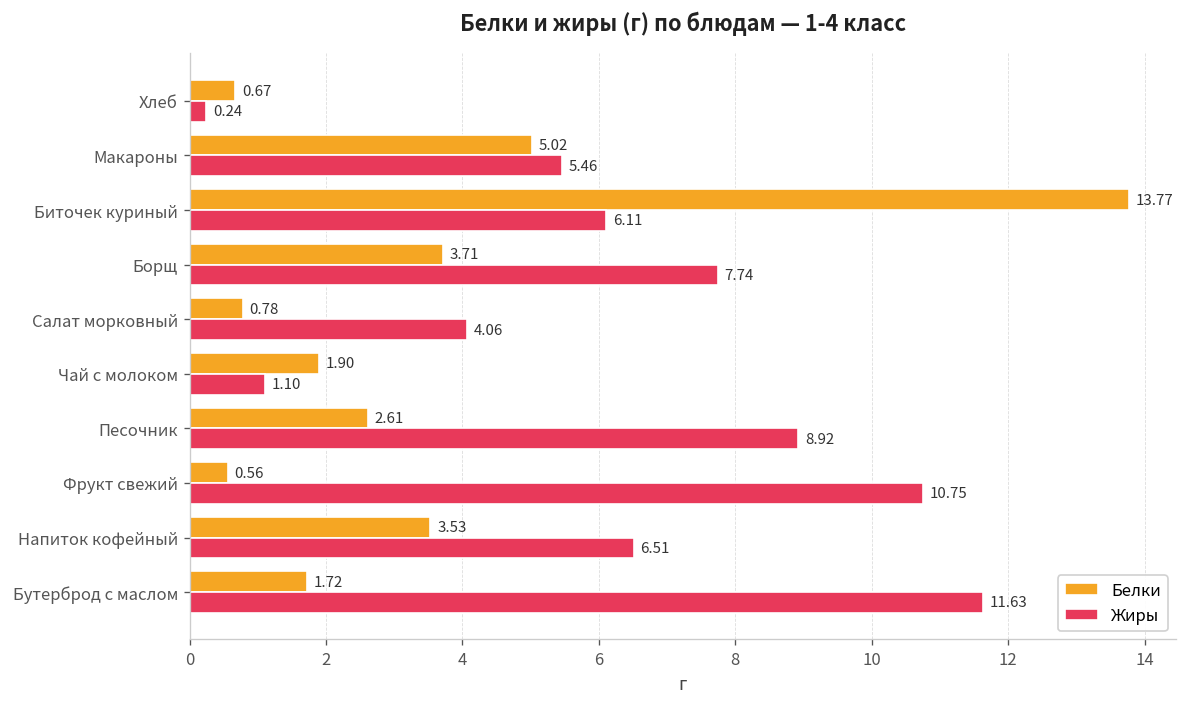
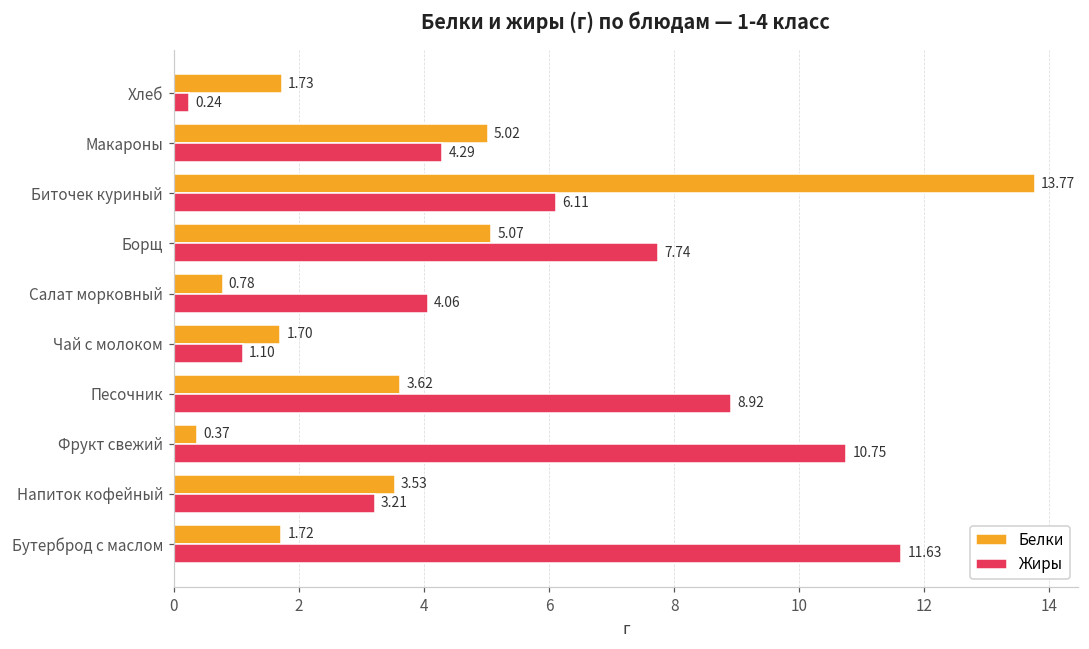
Белки, Хлеб: 0.67 -> 1.73
Жиры, Макароны: 5.46 -> 4.29
Белки, Борщ: 3.71 -> 5.07
Белки, Чай с молоком: 1.90 -> 1.70
Белки, Песочник: 2.61 -> 3.62
Белки, Фрукт свежий: 0.56 -> 0.37
Жиры, Напиток кофейный: 6.51 -> 3.21
